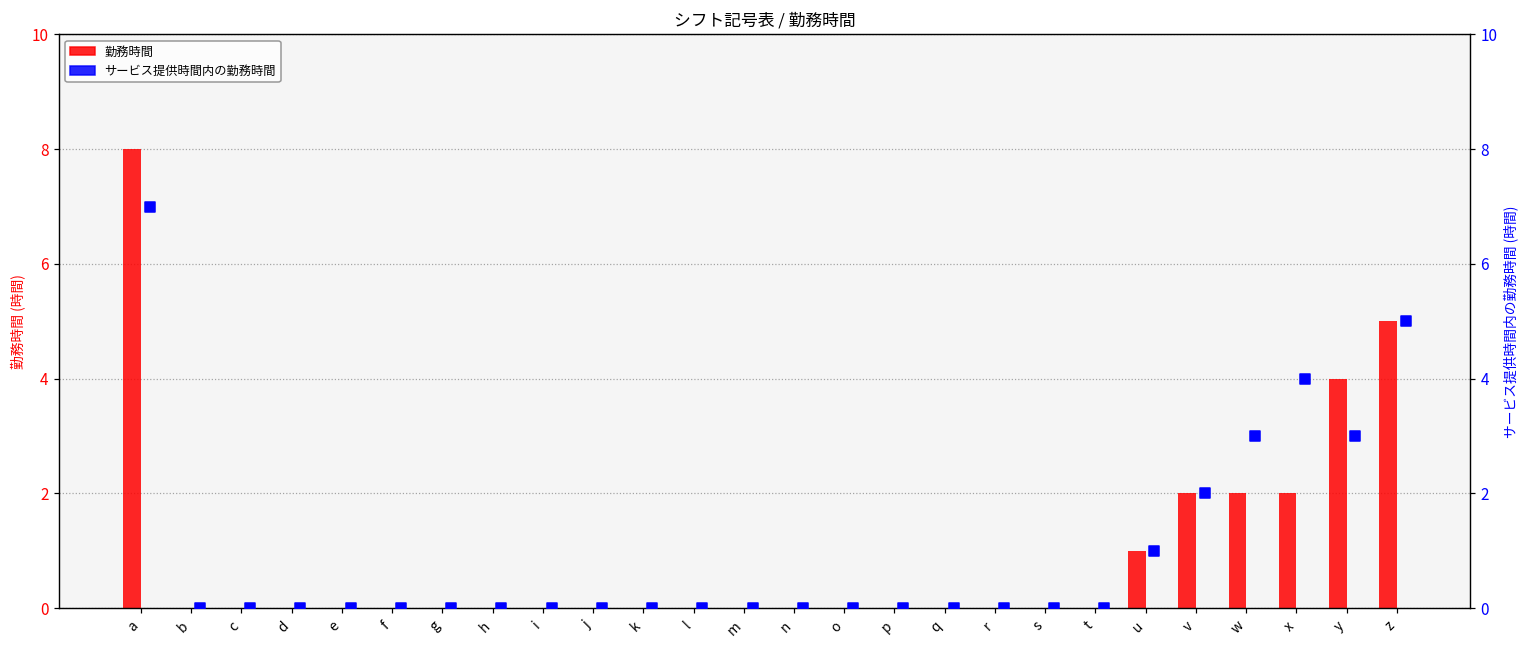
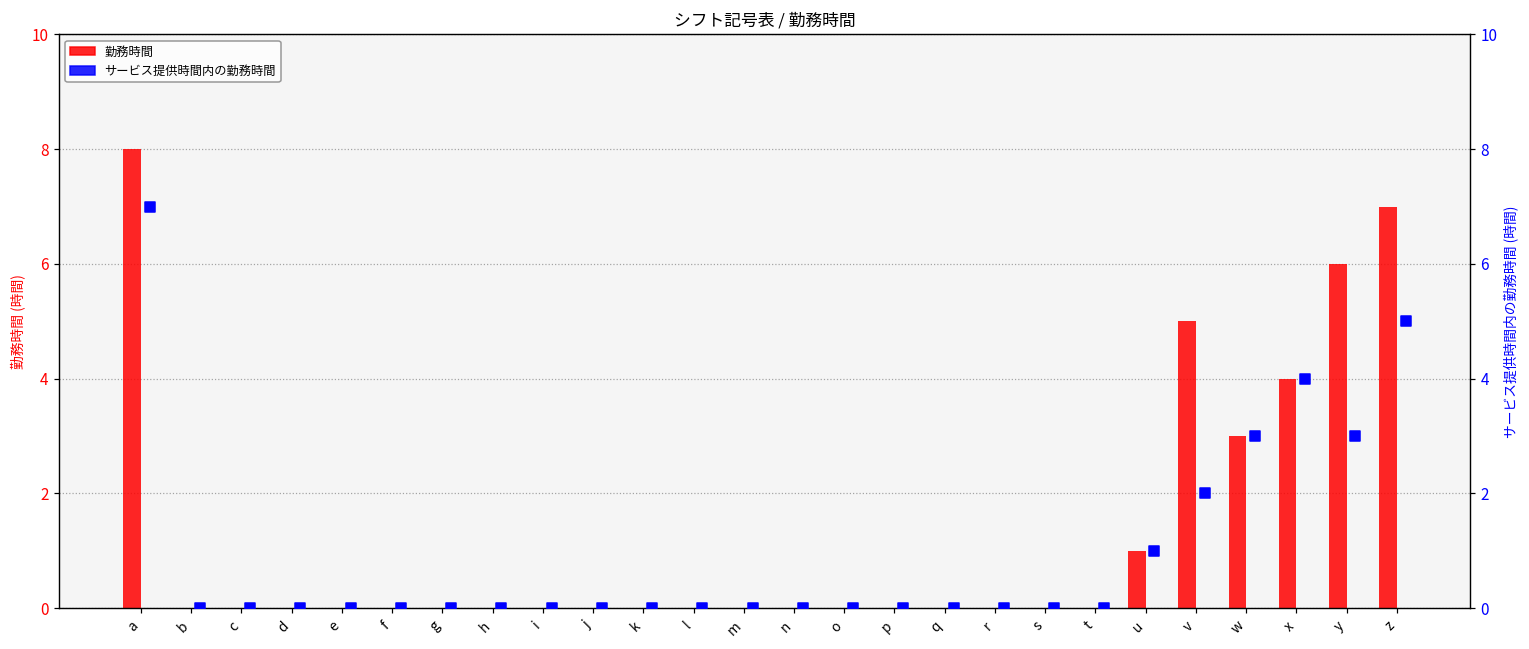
勤務時間, v: 2 -> 5
勤務時間, w: 2 -> 3
勤務時間, x: 2 -> 4
勤務時間, y: 4 -> 6
勤務時間, z: 5 -> 7
